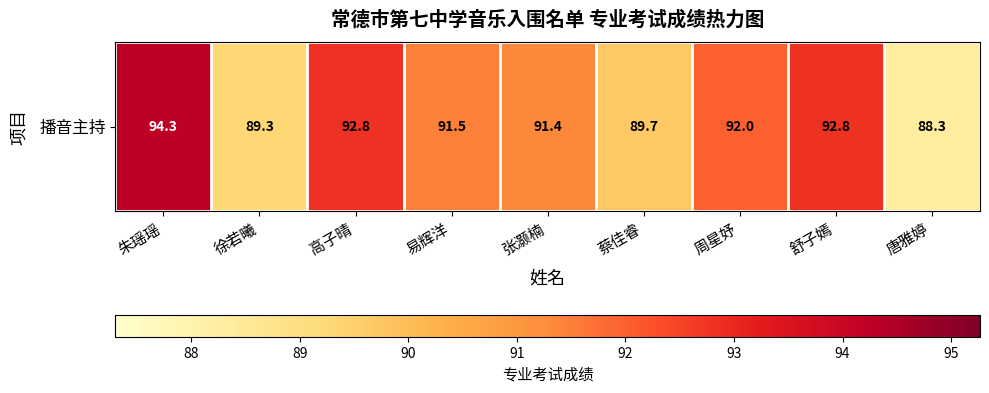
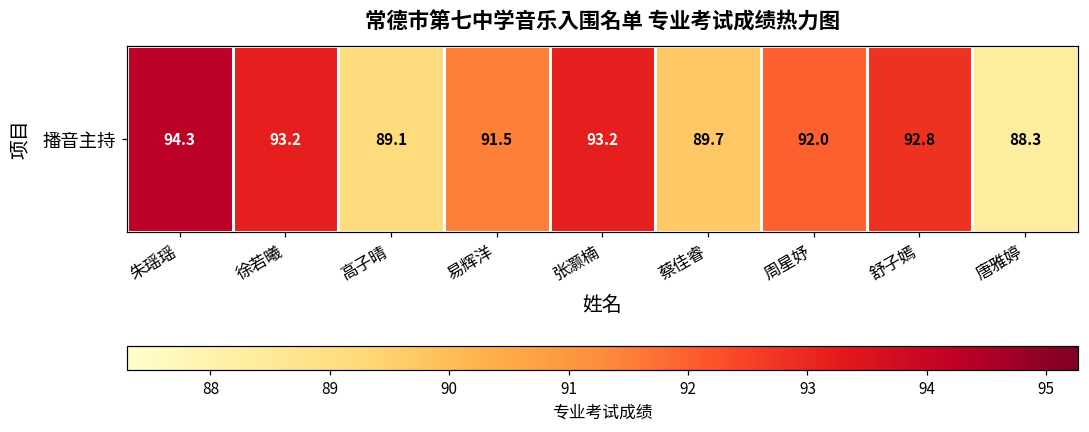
播音主持, 徐若曦: 89.3 -> 93.2
播音主持, 高子晴: 92.8 -> 89.1
播音主持, 张灏楠: 91.4 -> 93.2
